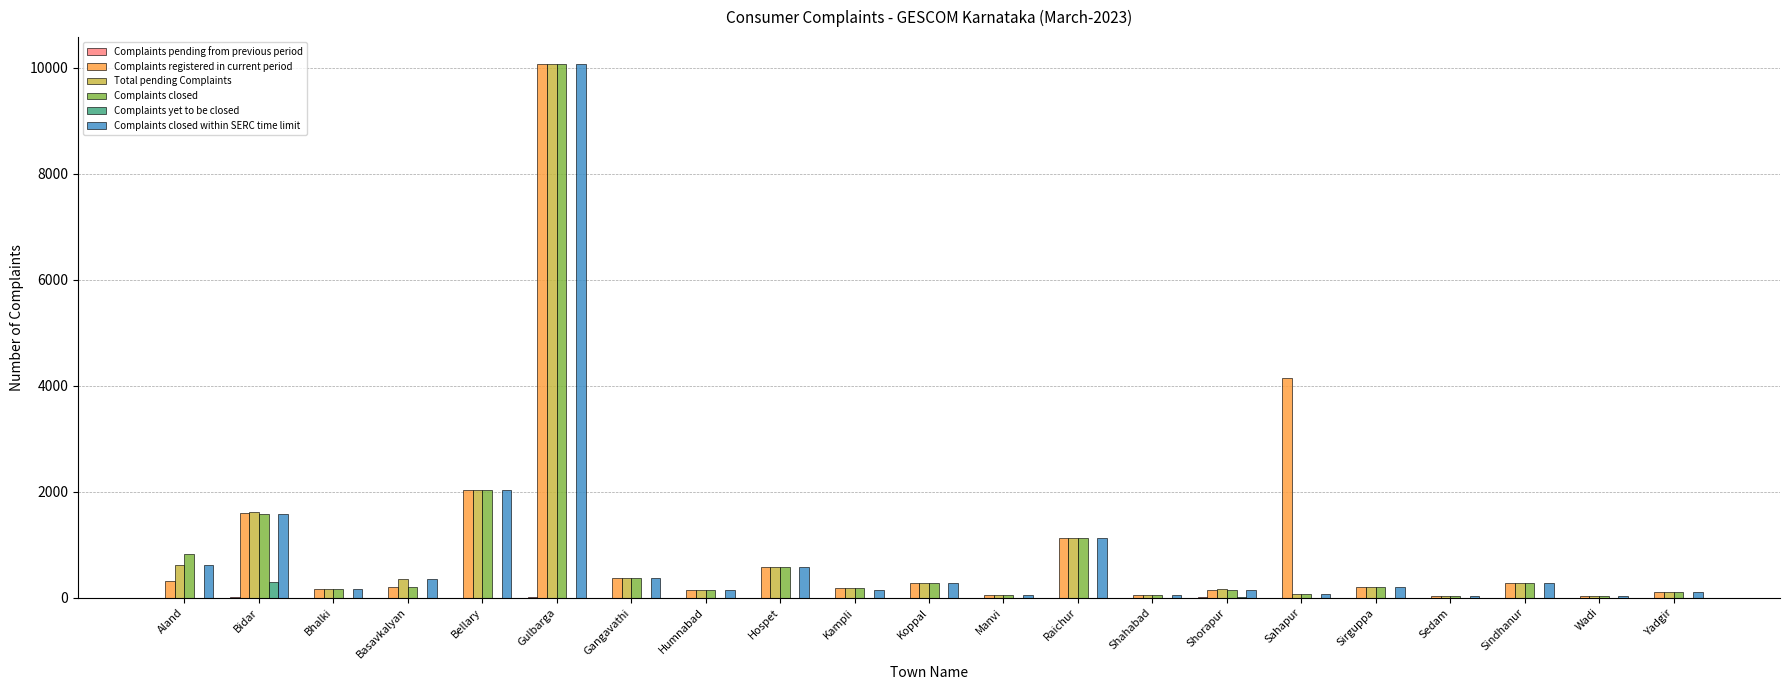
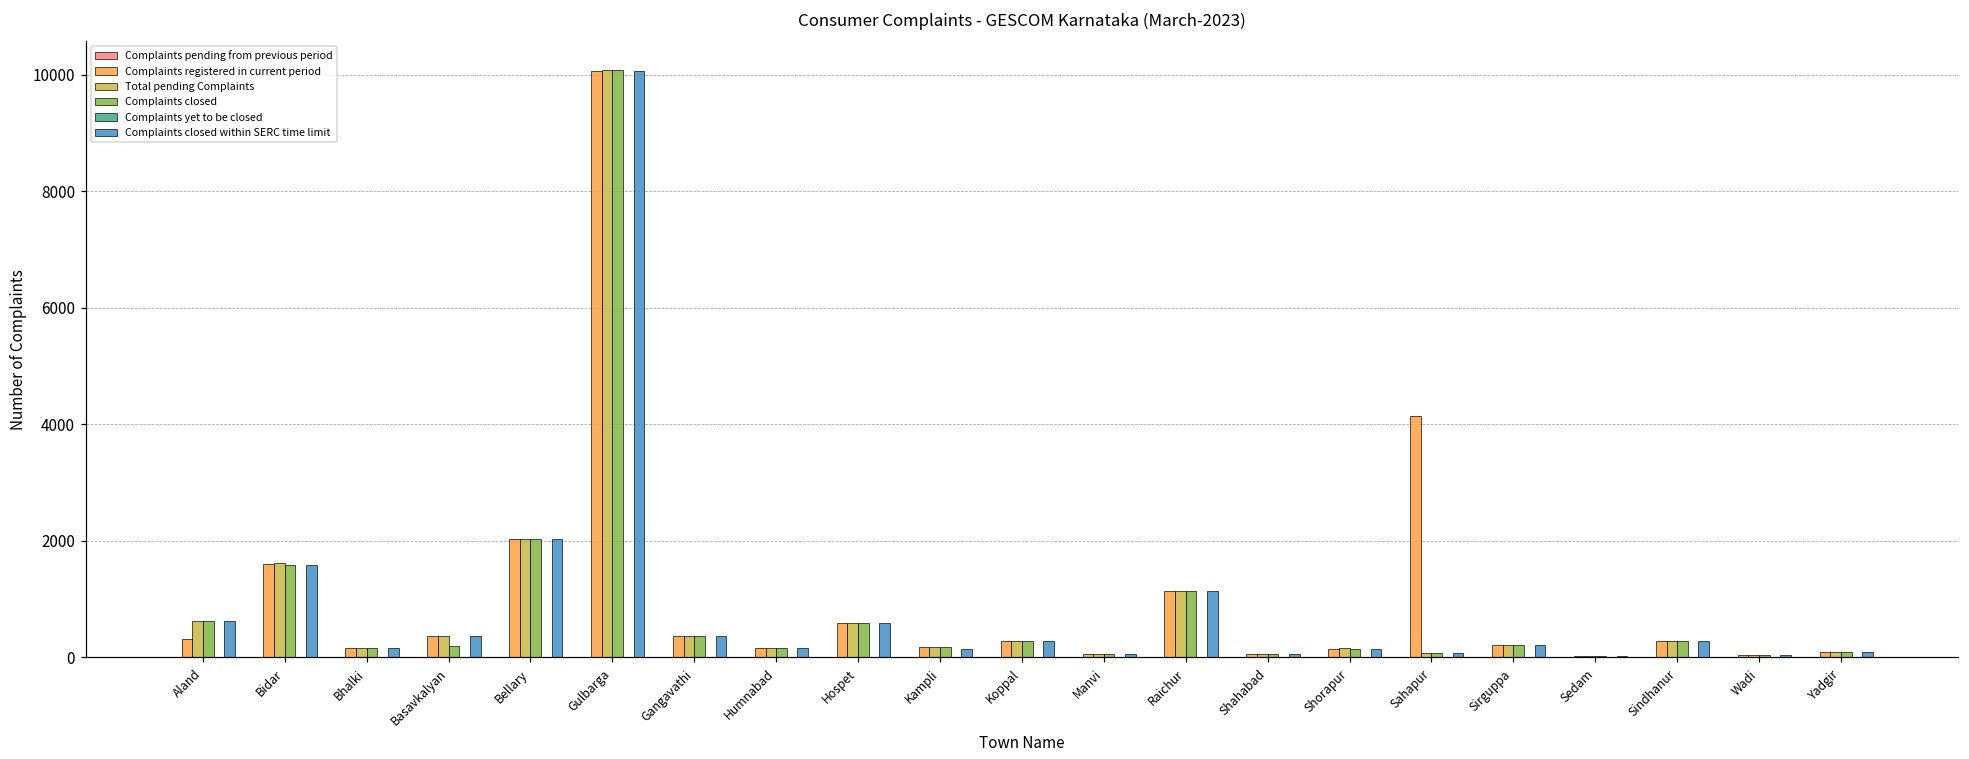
Complaints closed, Aland: 800 -> 600
Complaints yet to be closed, Bidar: 300 -> 0
Complaints registered in current period, Basavkalyan: 200 -> 400
